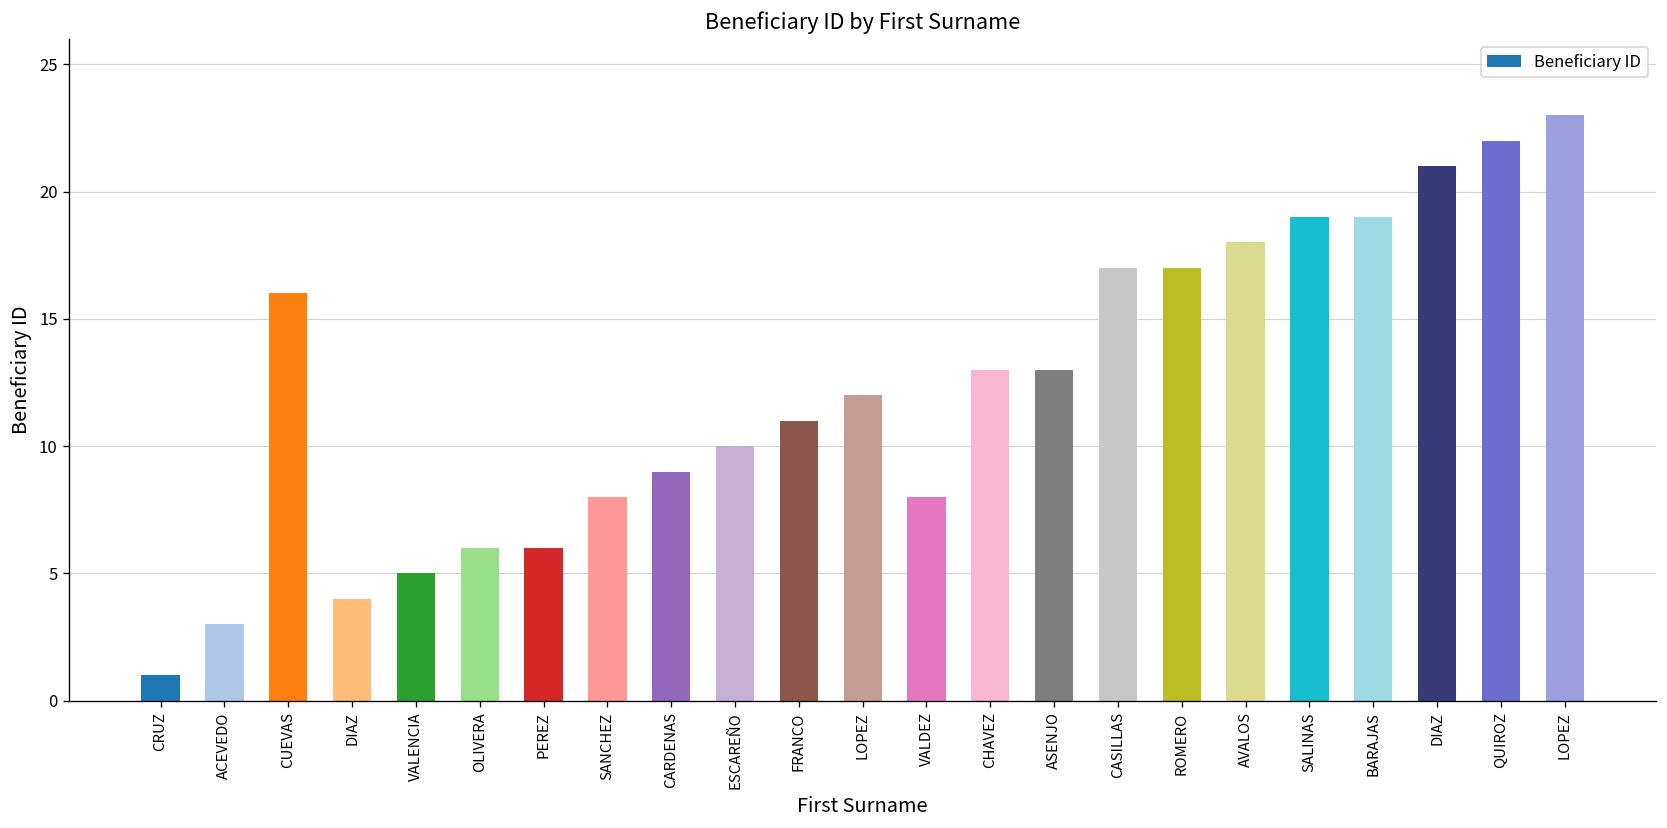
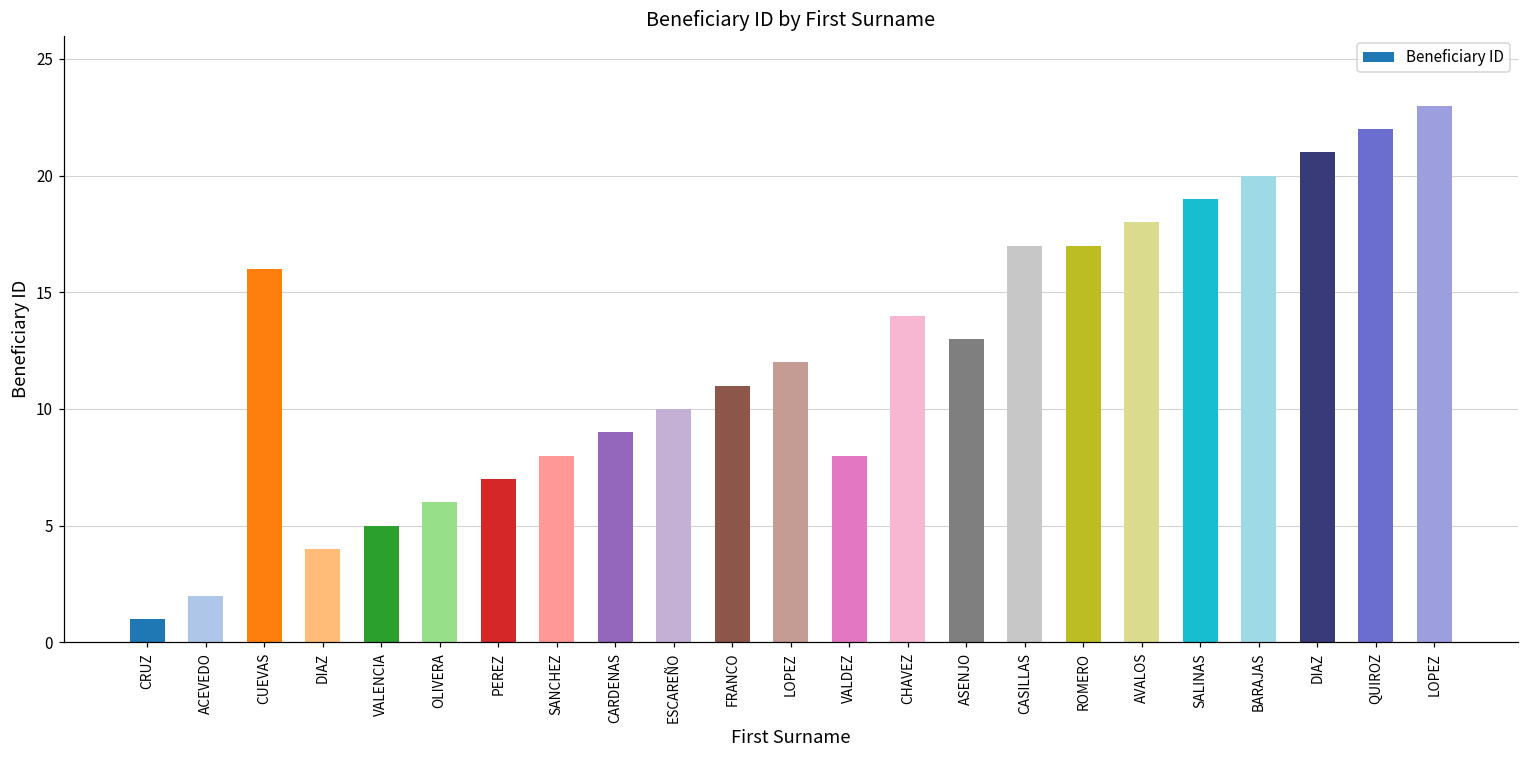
ACEVEDO: 3 -> 2
PEREZ: 6 -> 7
CHAVEZ: 13 -> 14
BARAJAS: 19 -> 20
